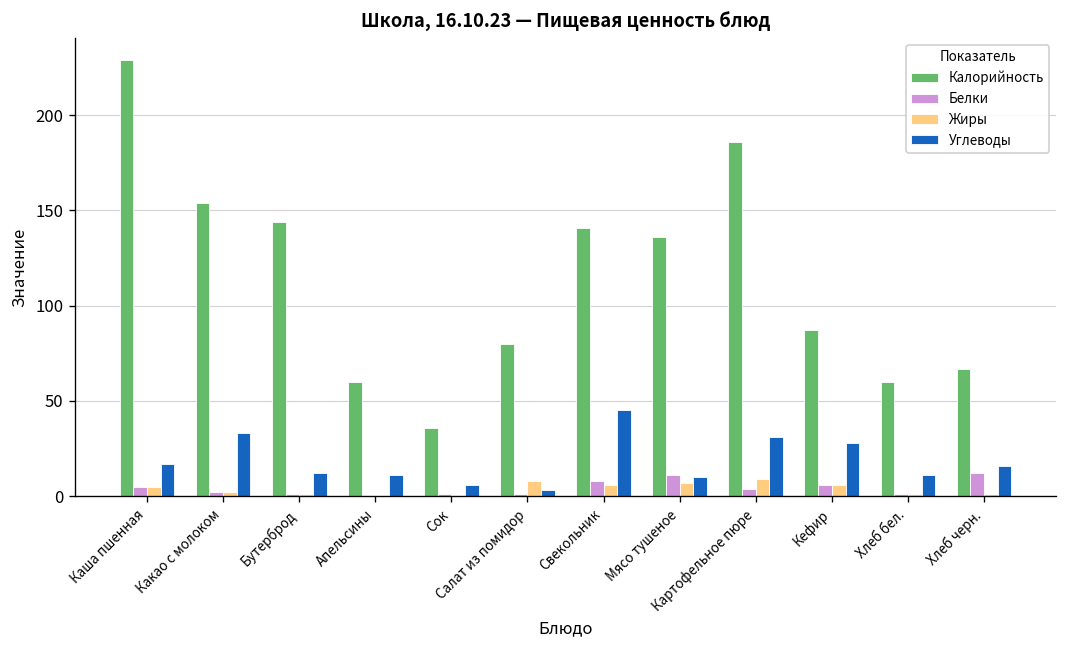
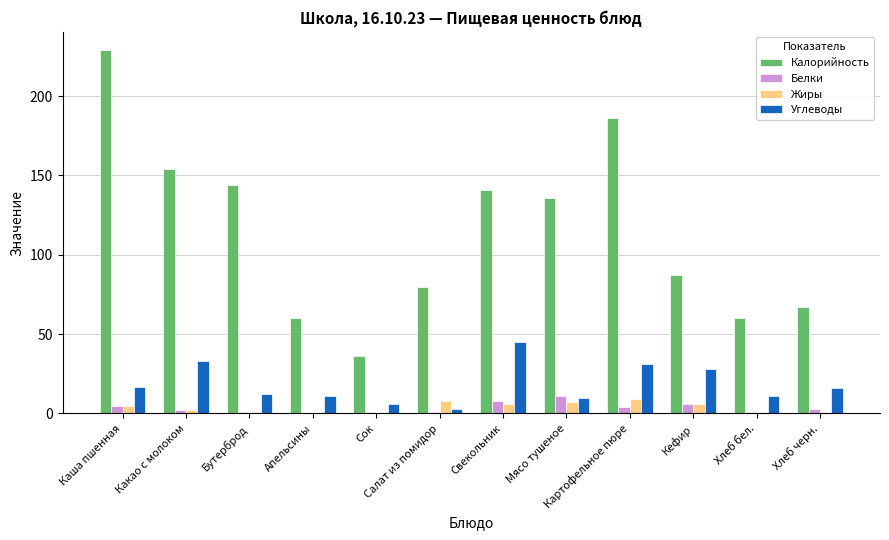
Белки, Хлеб черн.: 12 -> 3
